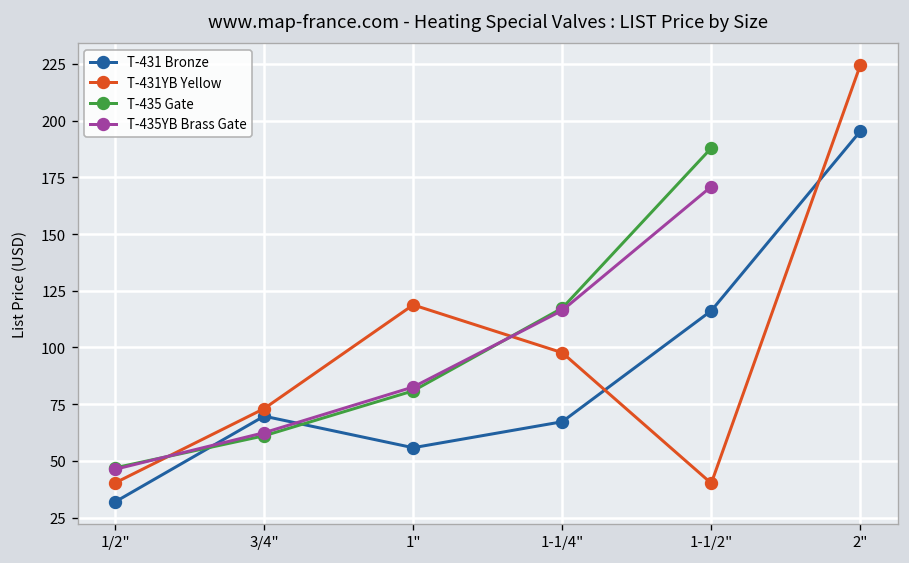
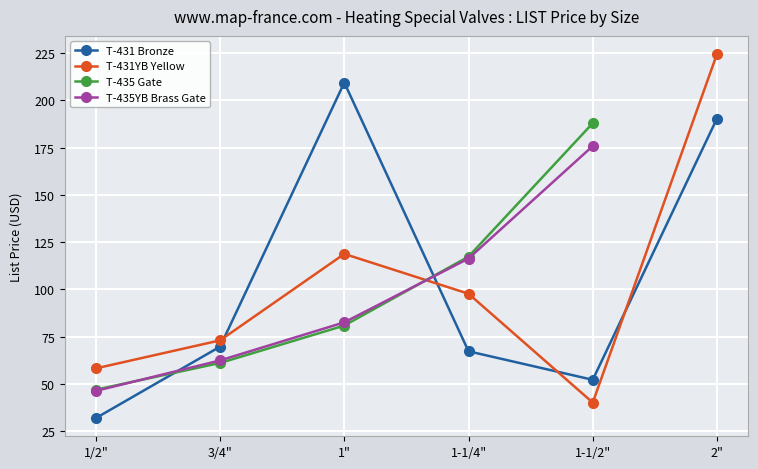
T-431YB Yellow, 1/2": 40 -> 58
T-431 Bronze, 1": 56 -> 209
T-431 Bronze, 1-1/2": 116 -> 52
T-435YB Brass Gate, 1-1/2": 171 -> 176
T-431 Bronze, 2": 195 -> 190
